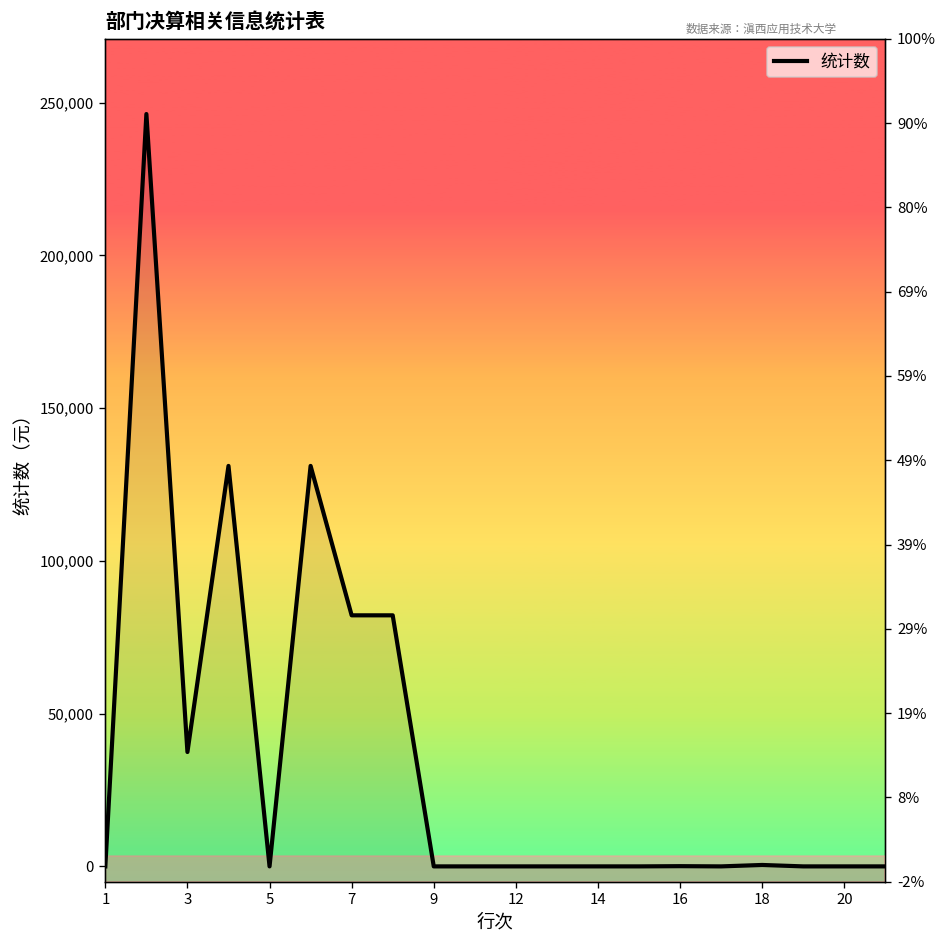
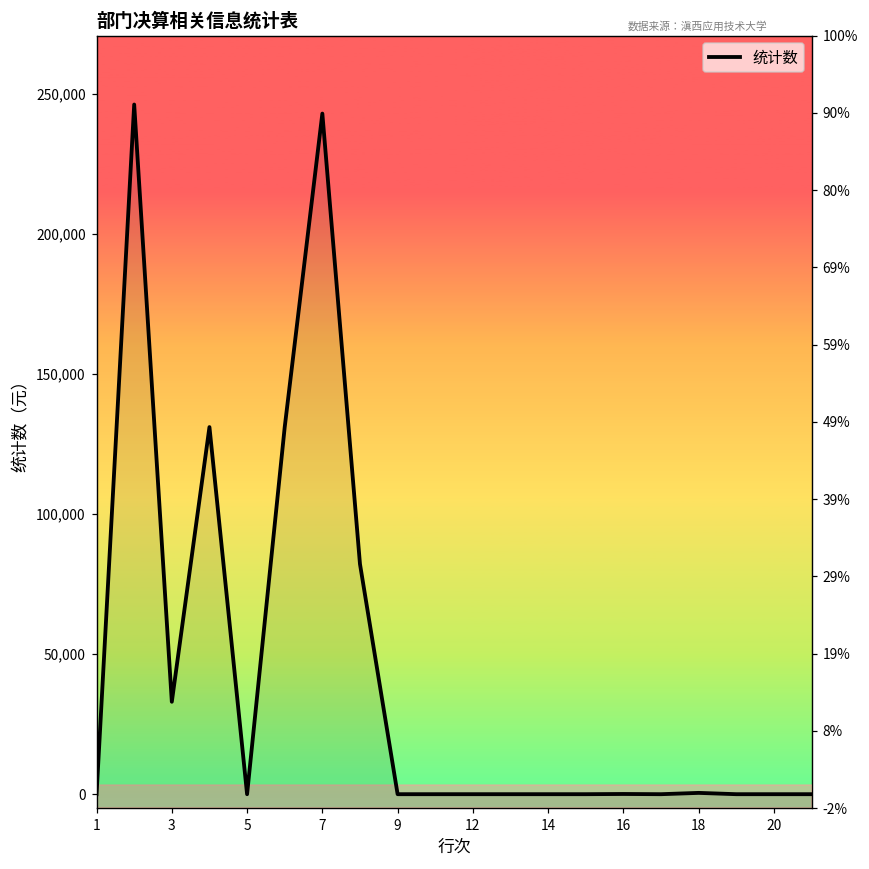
3: 37,000 -> 33,000
7: 82,000 -> 243,000
